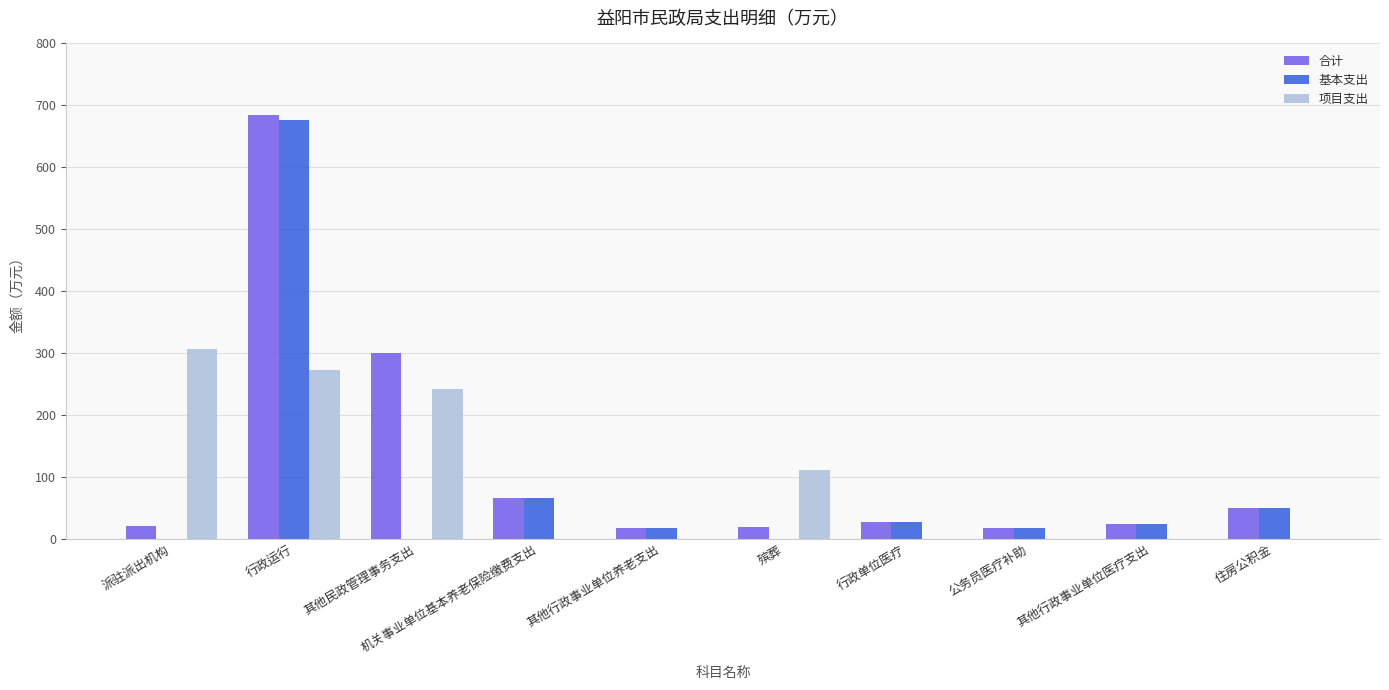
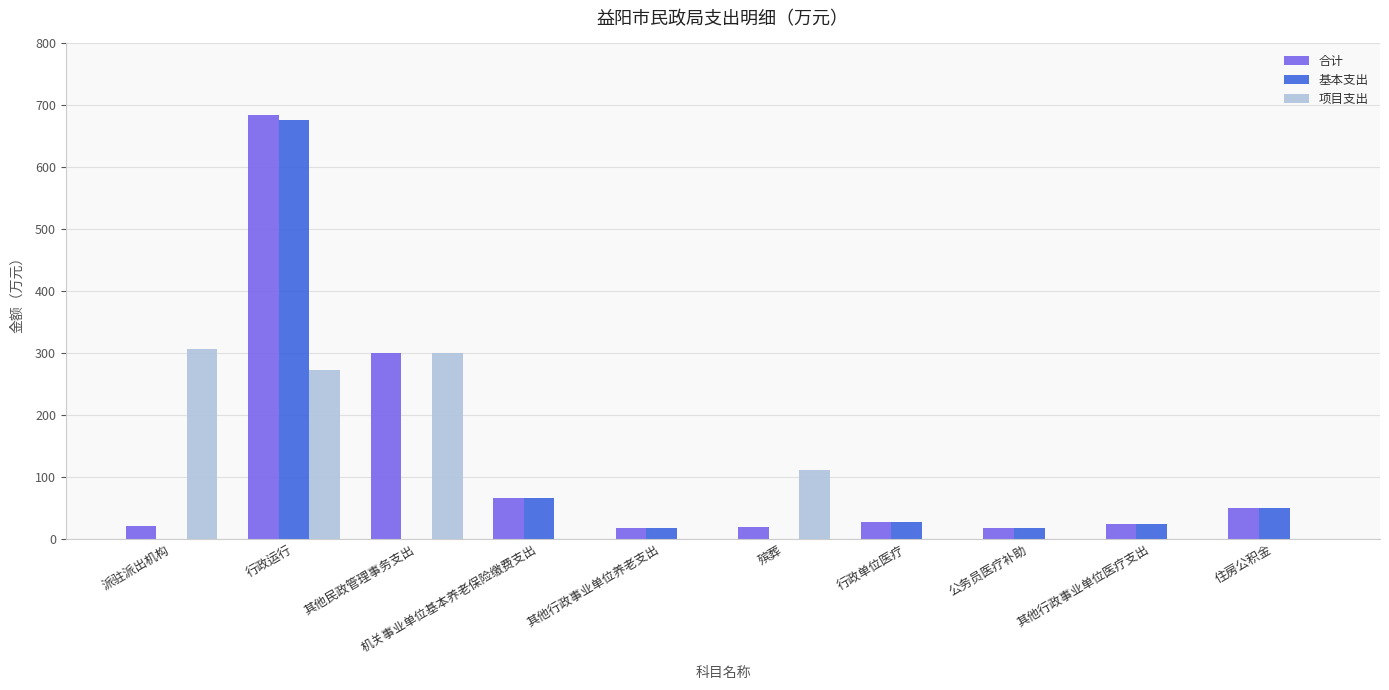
项目支出, 其他民政管理事务支出: 240 -> 300
